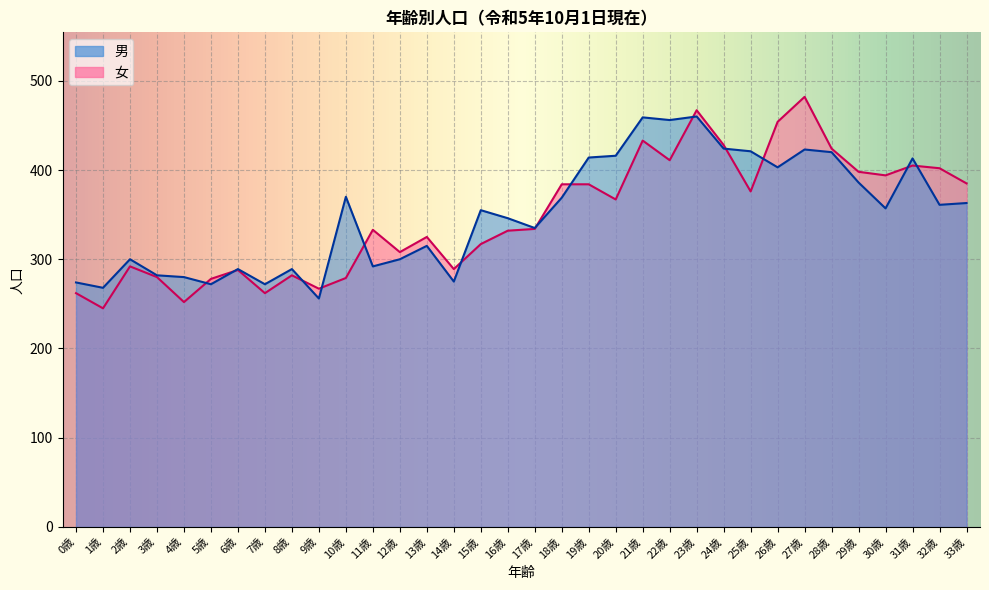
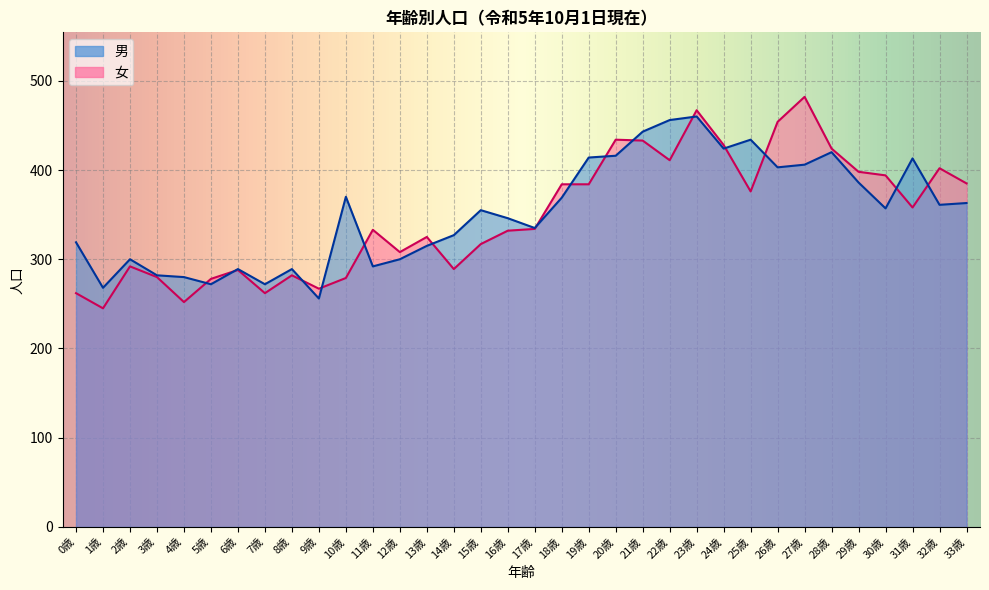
男, 0歳: 270 -> 320
男, 14歳: 280 -> 330
女, 20歳: 370 -> 430
男, 21歳: 460 -> 440
男, 25歳: 420 -> 430
男, 27歳: 420 -> 410
女, 31歳: 410 -> 360
